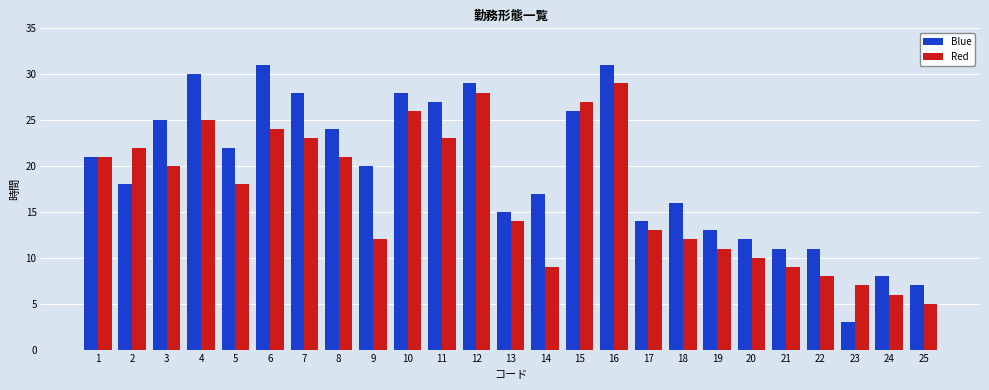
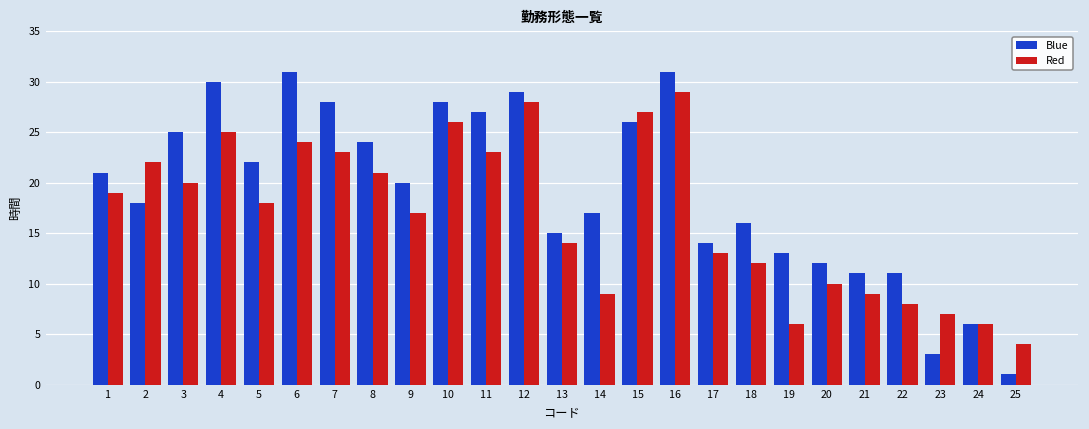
Red, 1: 21 -> 19
Red, 9: 12 -> 17
Red, 19: 11 -> 6
Blue, 24: 8 -> 6
Blue, 25: 7 -> 1
Red, 25: 5 -> 4
